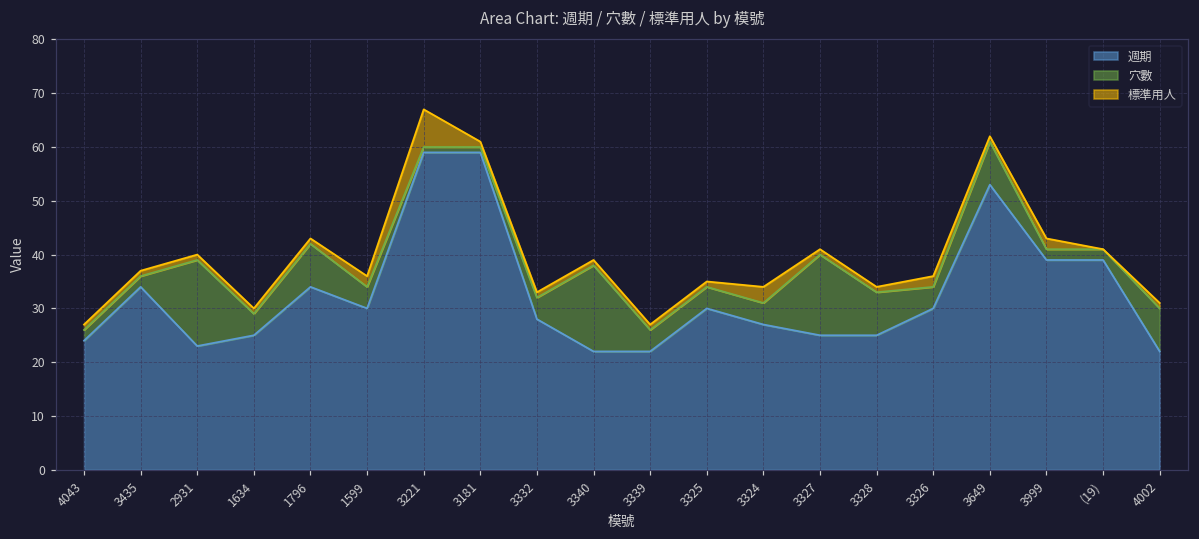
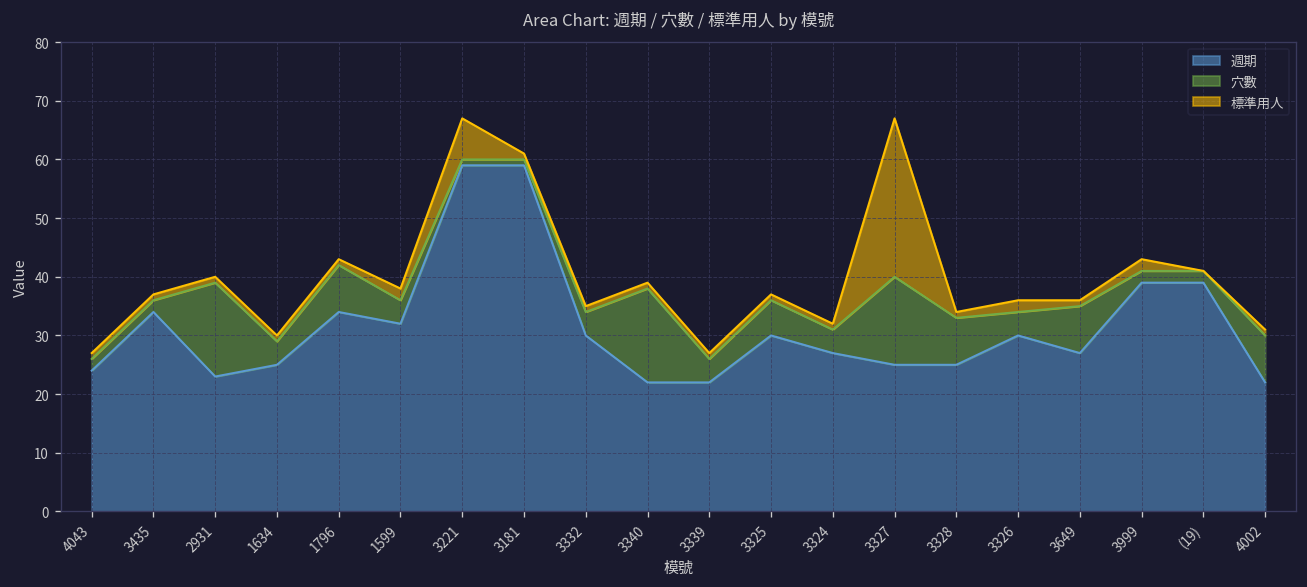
週期, 1599: 30 -> 32
週期, 3332: 28 -> 30
穴數, 3325: 4 -> 6
標準用人, 3324: 3 -> 1
標準用人, 3327: 1 -> 27
週期, 3649: 53 -> 27
